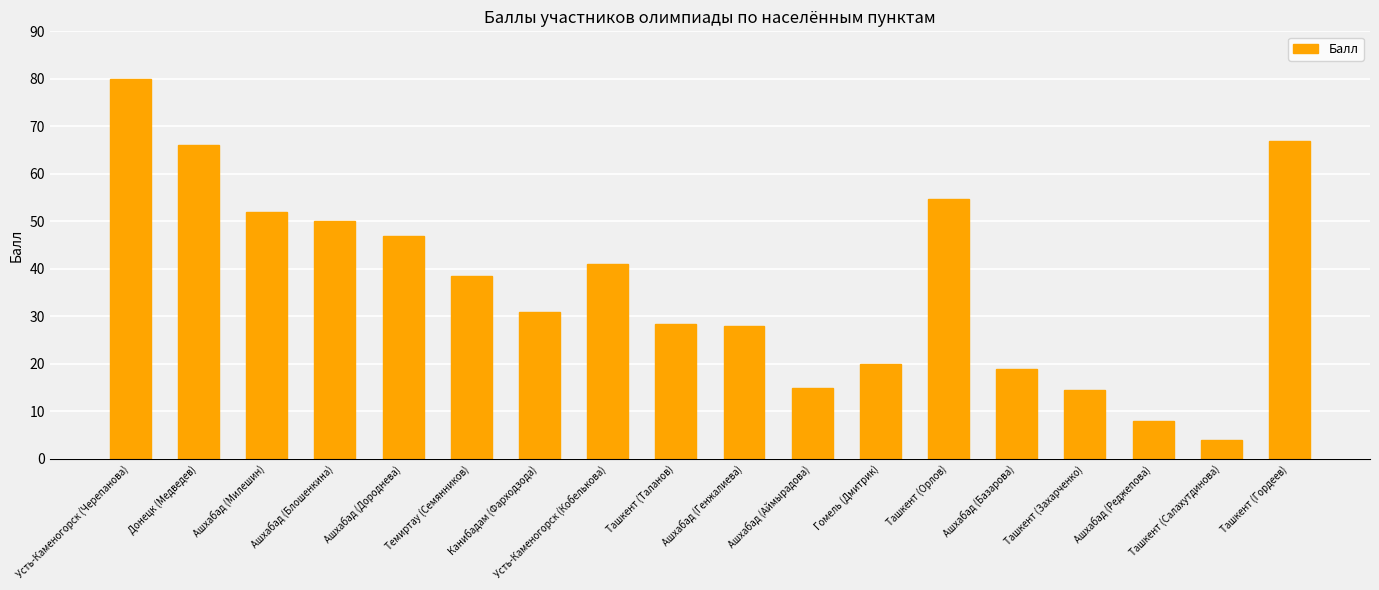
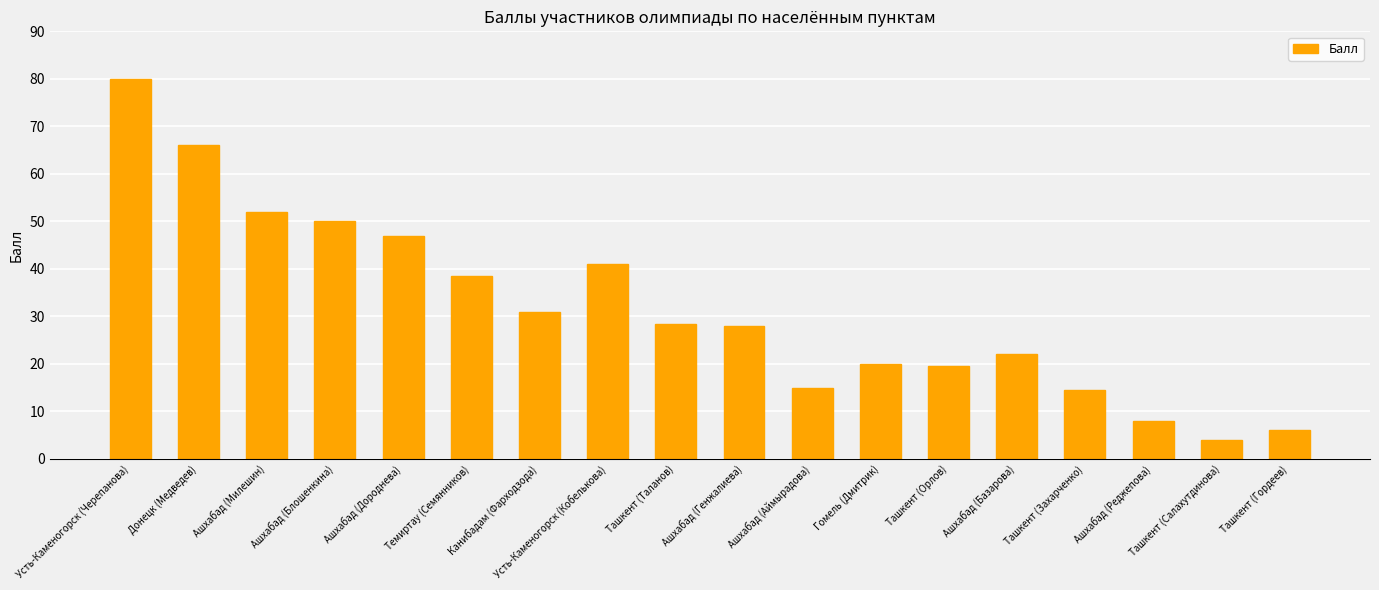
Ташкент (Орлов): 55 -> 20
Ашхабад (Базарова): 19 -> 22
Ташкент (Гордеев): 67 -> 6
